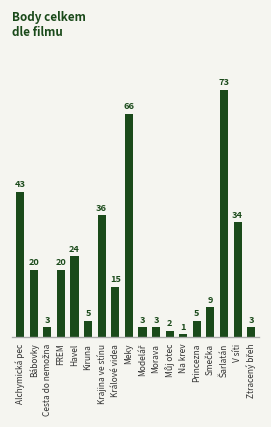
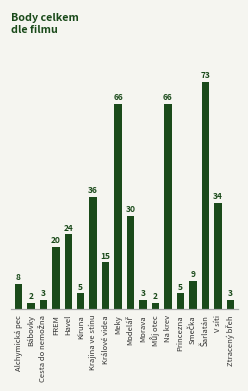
Alchymická pec: 43 -> 8
Bábovky: 20 -> 2
Modelář: 3 -> 30
Na krev: 1 -> 66
